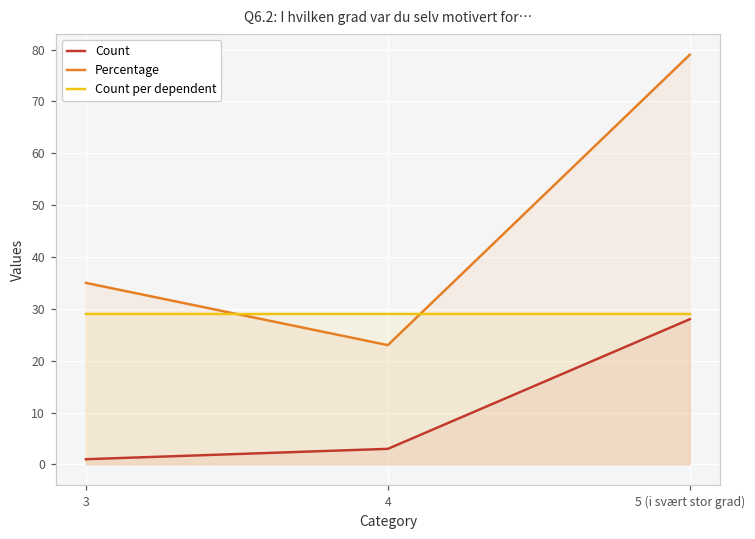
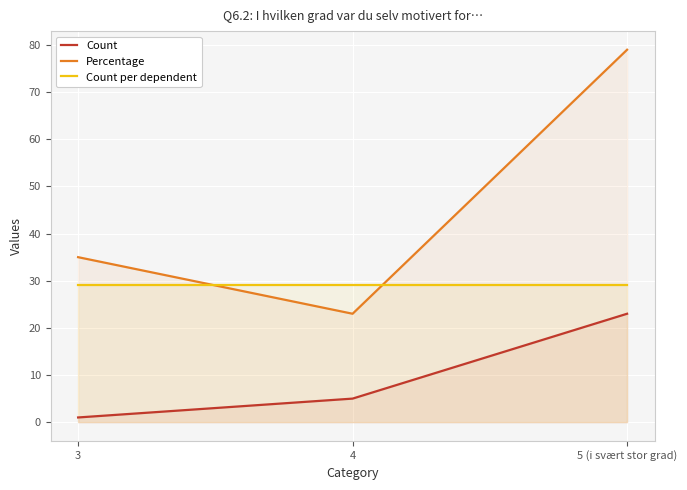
Count, 4: 3 -> 5
Count, 5 (i svært stor grad): 28 -> 23
